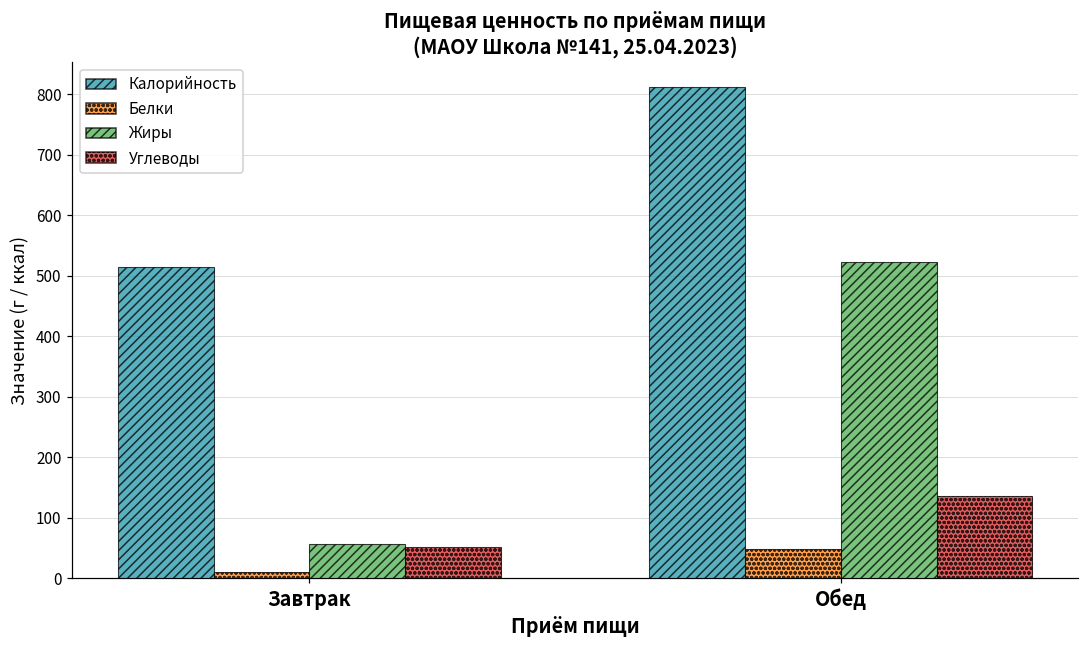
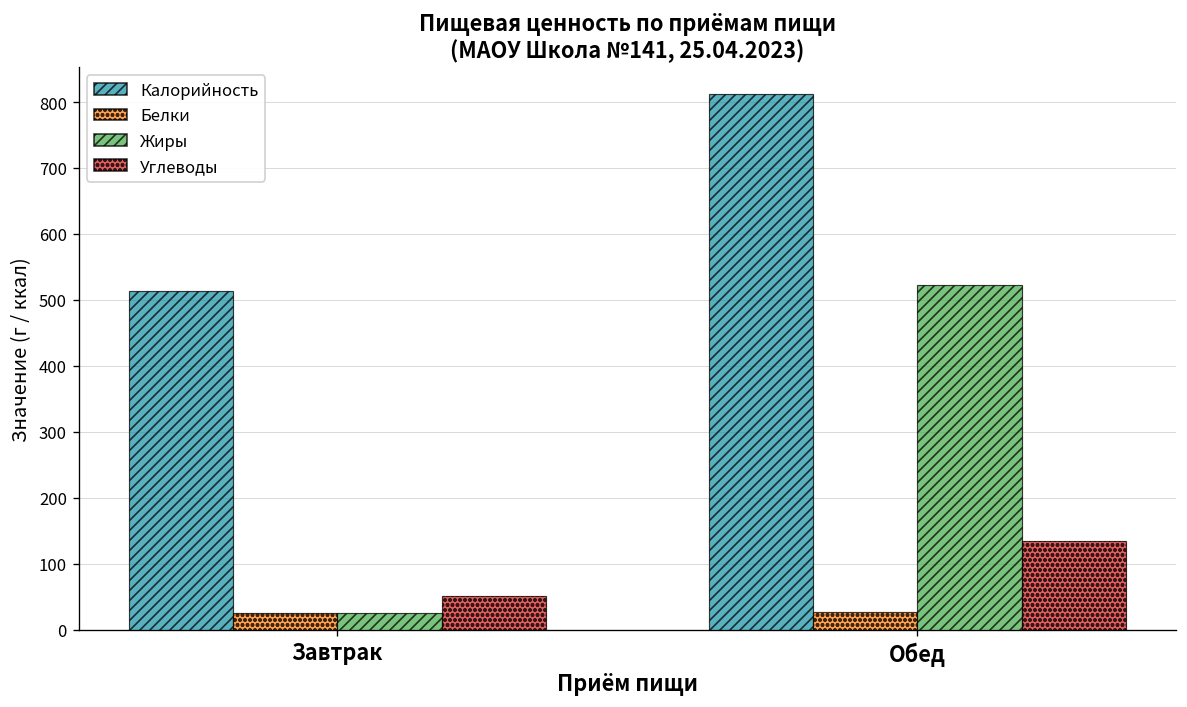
Белки, Завтрак: 10 -> 30
Жиры, Завтрак: 60 -> 30
Белки, Обед: 50 -> 30
